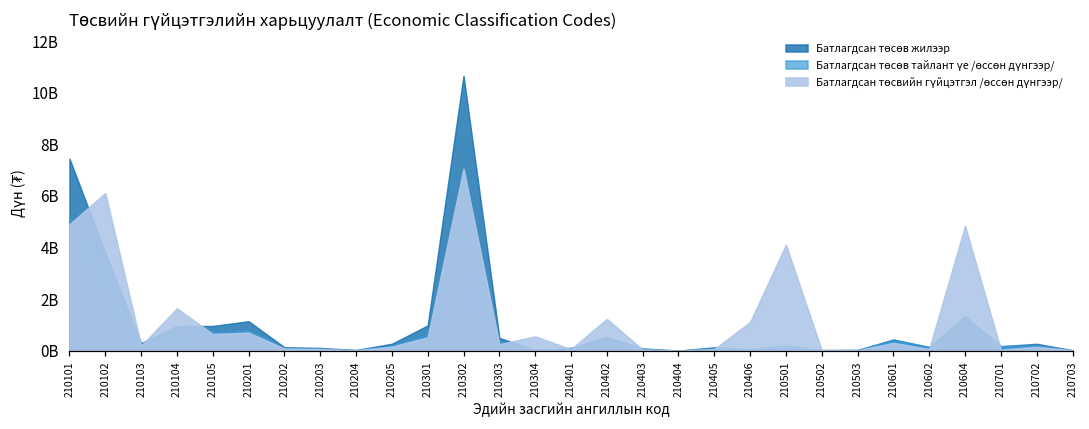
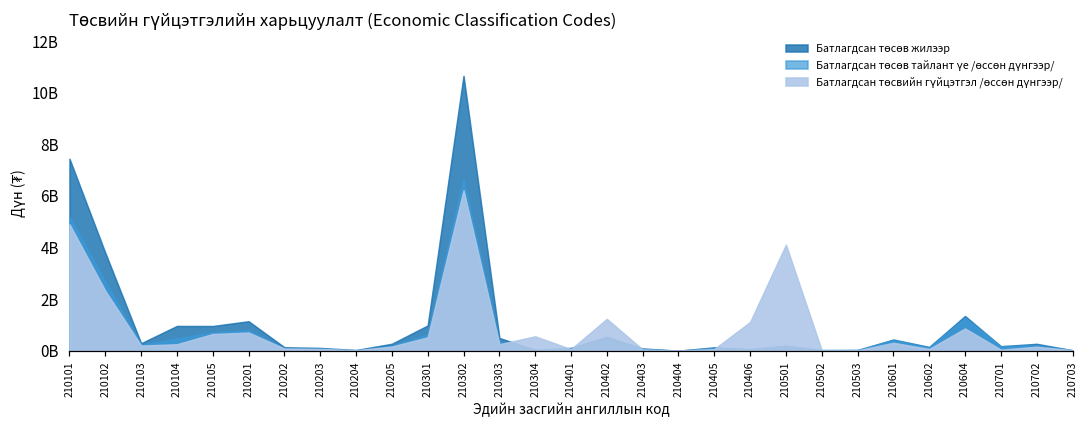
Батлагдсан төсвийн гүйцэтгэл /өссөн дүнгээр/, 210102: 6100000000 -> 2300000000
Батлагдсан төсвийн гүйцэтгэл /өссөн дүнгээр/, 210104: 1600000000 -> 200000000
Батлагдсан төсвийн гүйцэтгэл /өссөн дүнгээр/, 210302: 7100000000 -> 6200000000
Батлагдсан төсвийн гүйцэтгэл /өссөн дүнгээр/, 210604: 4800000000 -> 900000000
